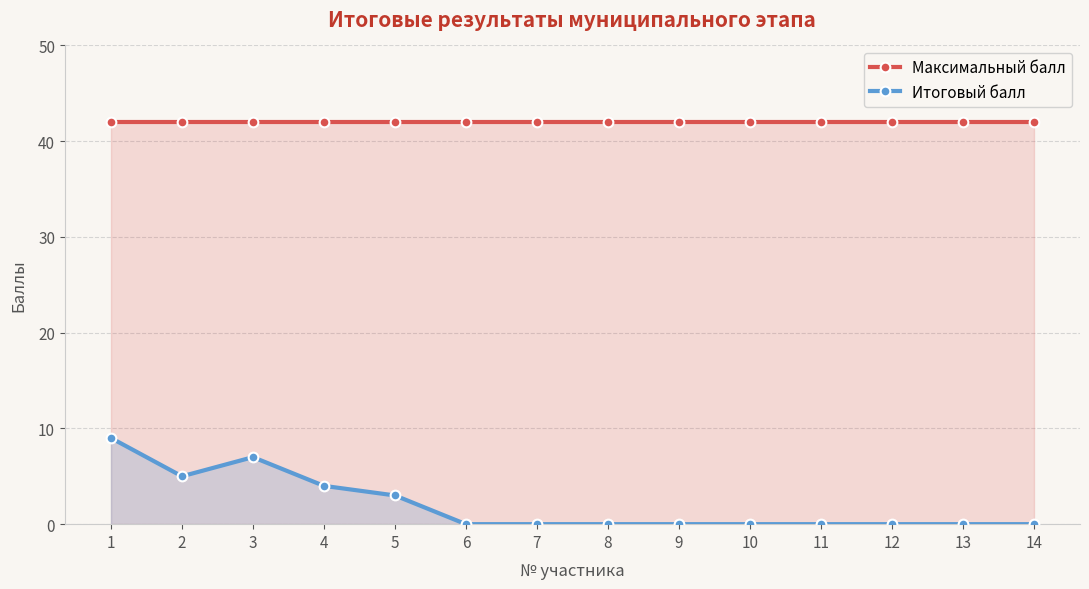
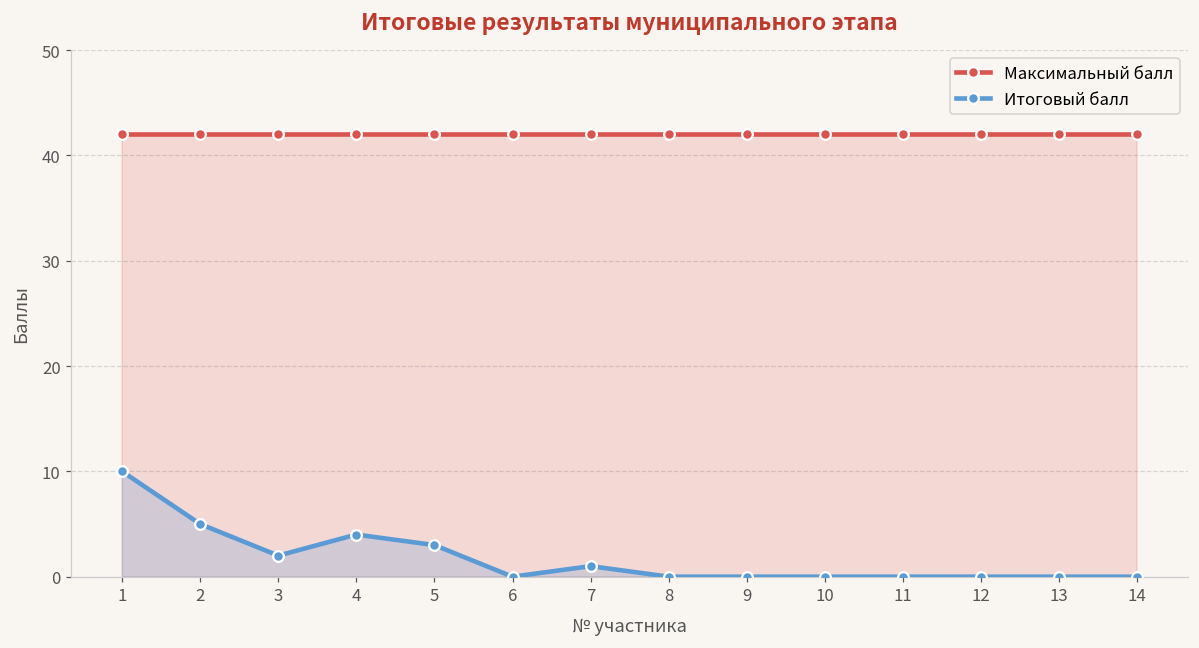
Итоговый балл, 1: 9 -> 10
Итоговый балл, 3: 7 -> 2
Итоговый балл, 7: 0 -> 1
